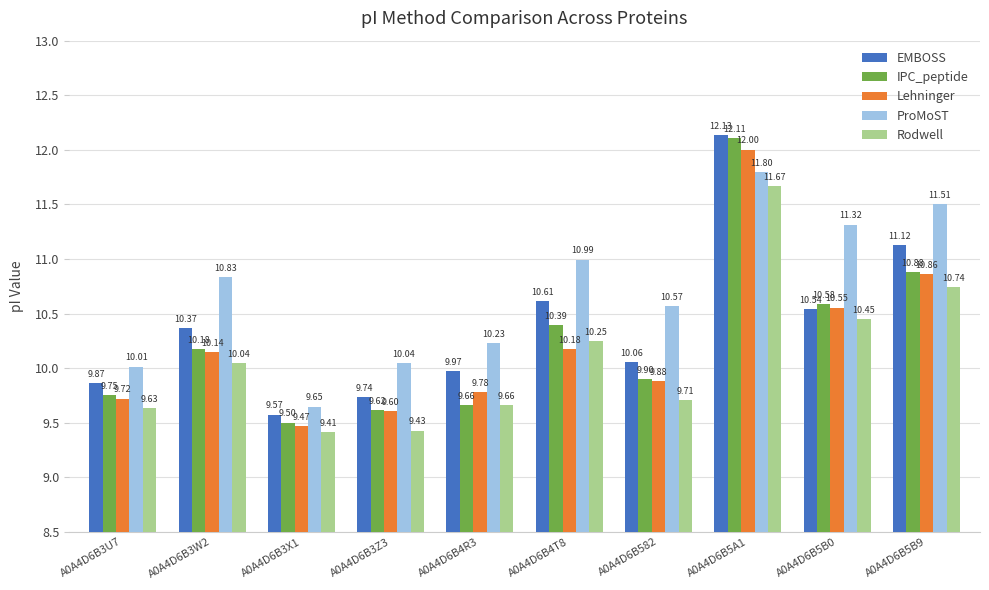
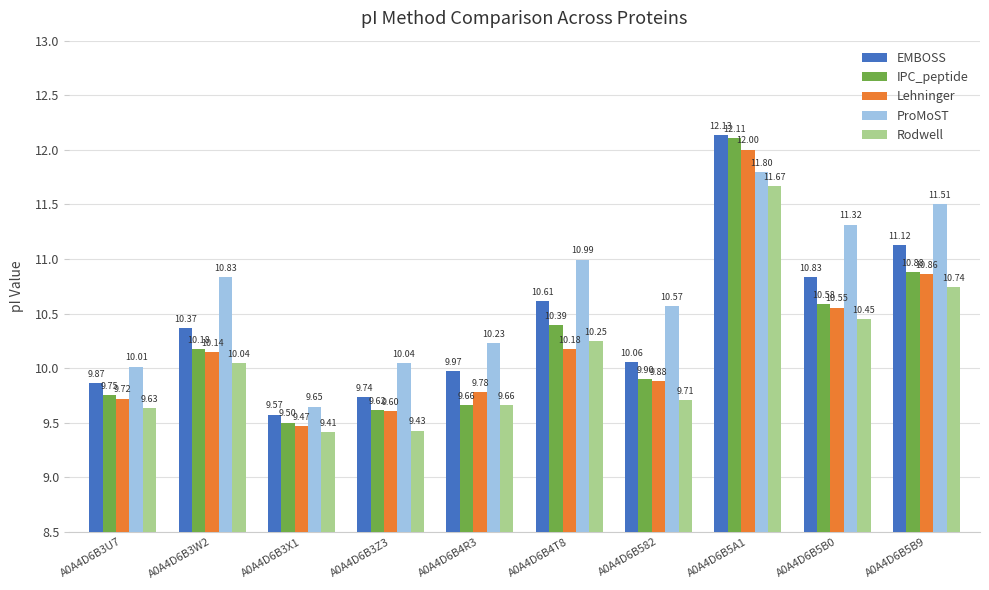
EMBOSS, A0A4D6B5B0: 10.54 -> 10.83
